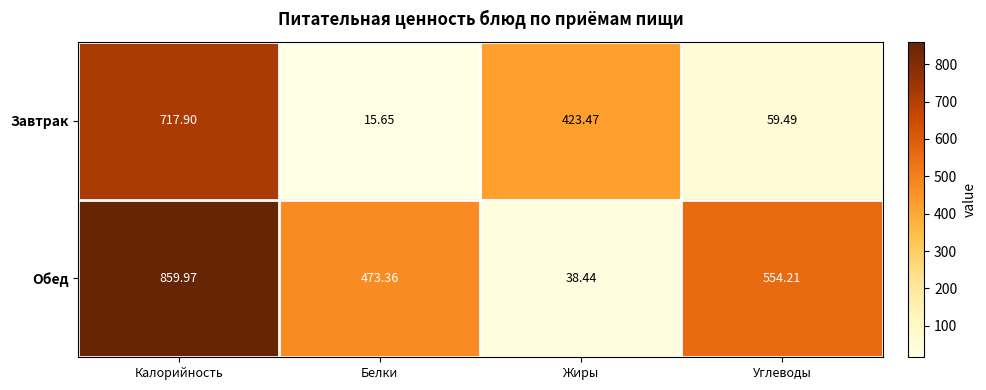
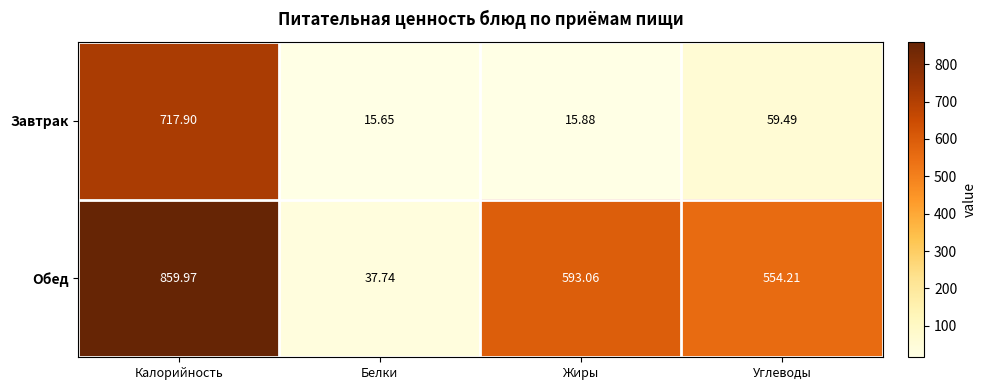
Завтрак, Жиры: 423.47 -> 15.88
Обед, Белки: 473.36 -> 37.74
Обед, Жиры: 38.44 -> 593.06
